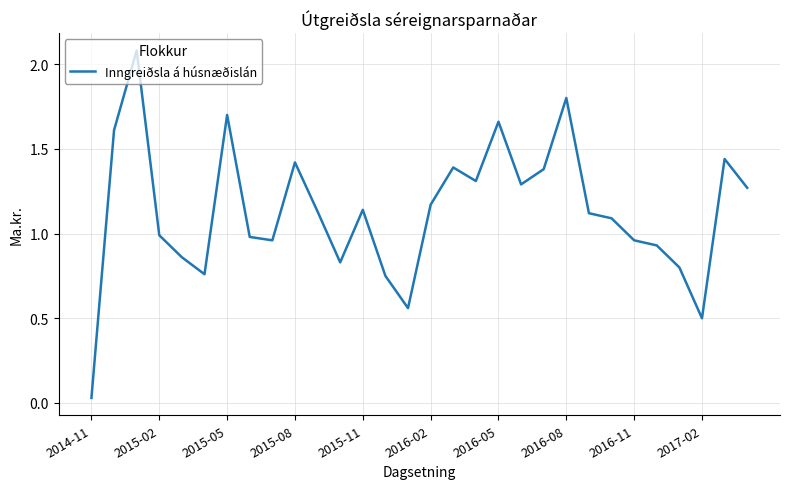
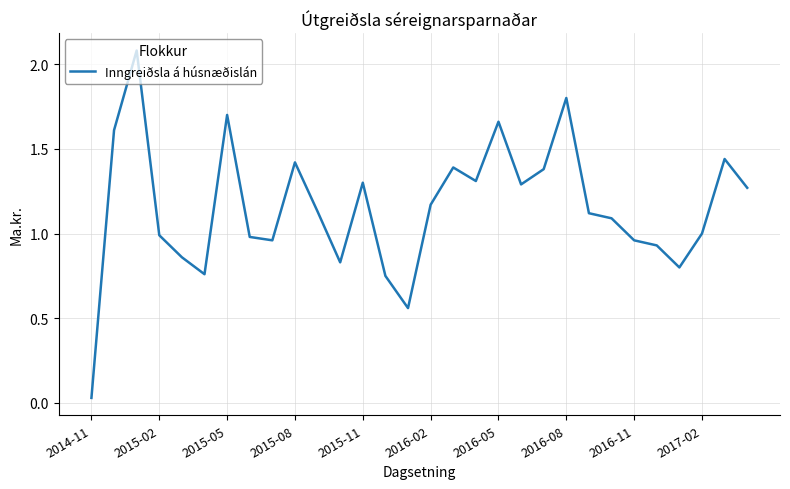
2015-11: 1.14 -> 1.30
2017-02: 0.5 -> 1.0
